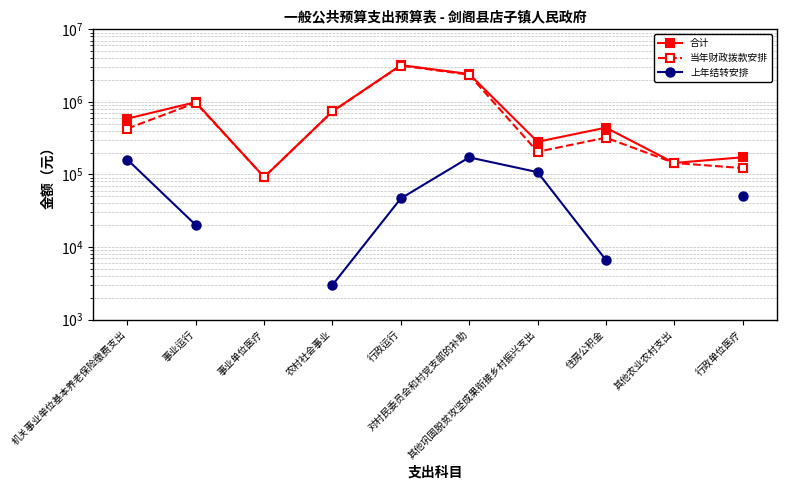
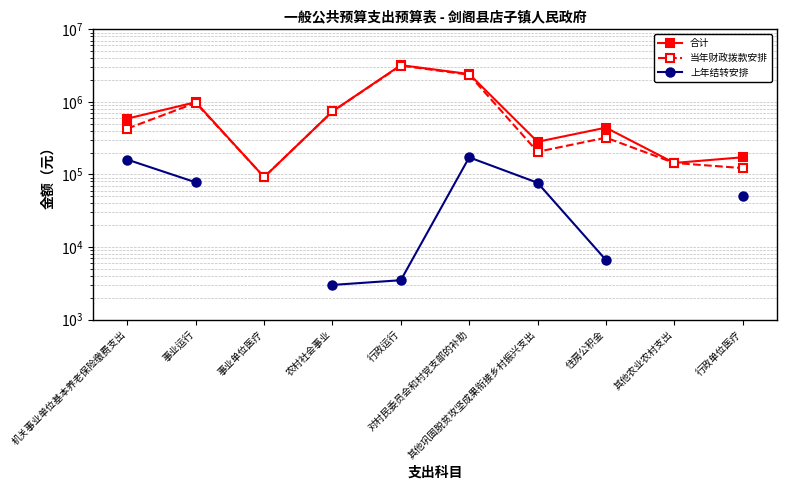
上年结转安排, 事业运行: 20000 -> 80000
上年结转安排, 行政运行: 50000 -> 3000
上年结转安排, 其他巩固脱贫攻坚成果衔接乡村振兴支出: 110000 -> 80000
